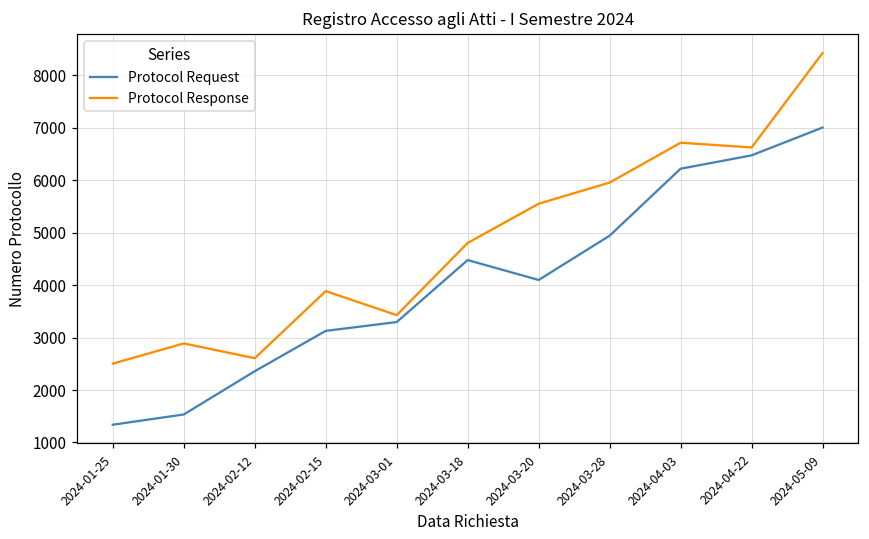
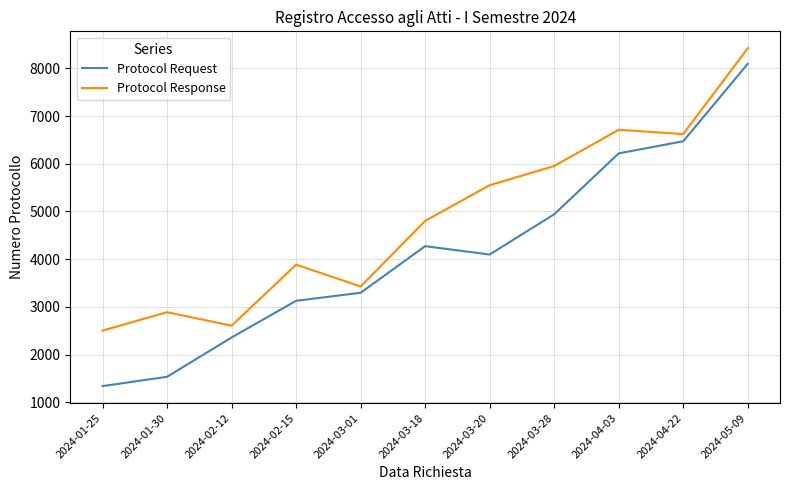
Protocol Request, 2024-03-18: 4500 -> 4300
Protocol Request, 2024-05-09: 7000 -> 8100
